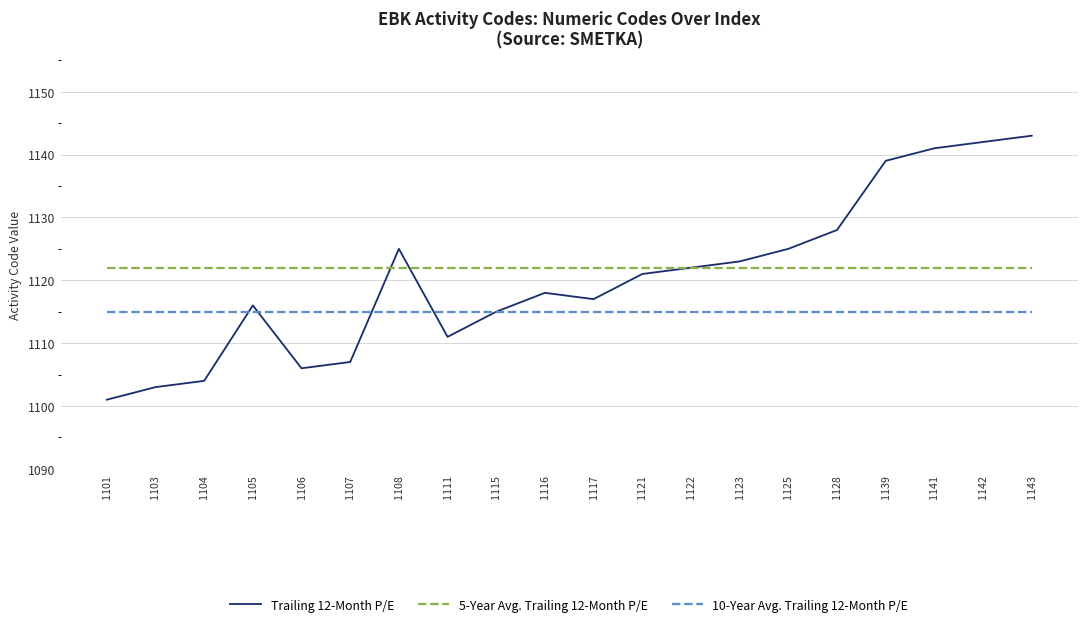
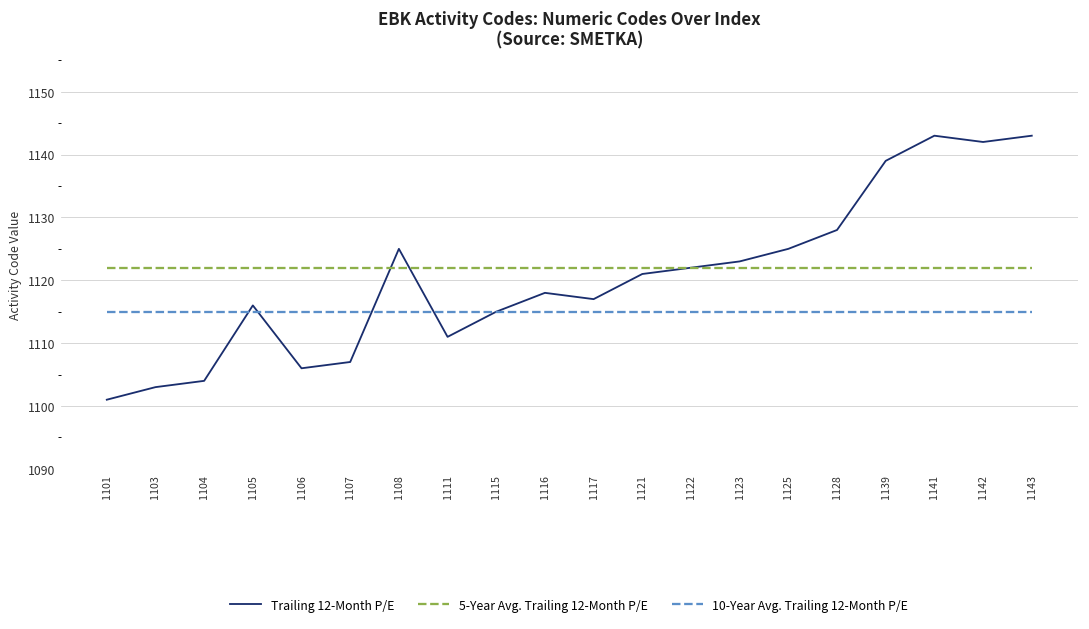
Trailing 12-Month P/E, 1141: 1141 -> 1143
